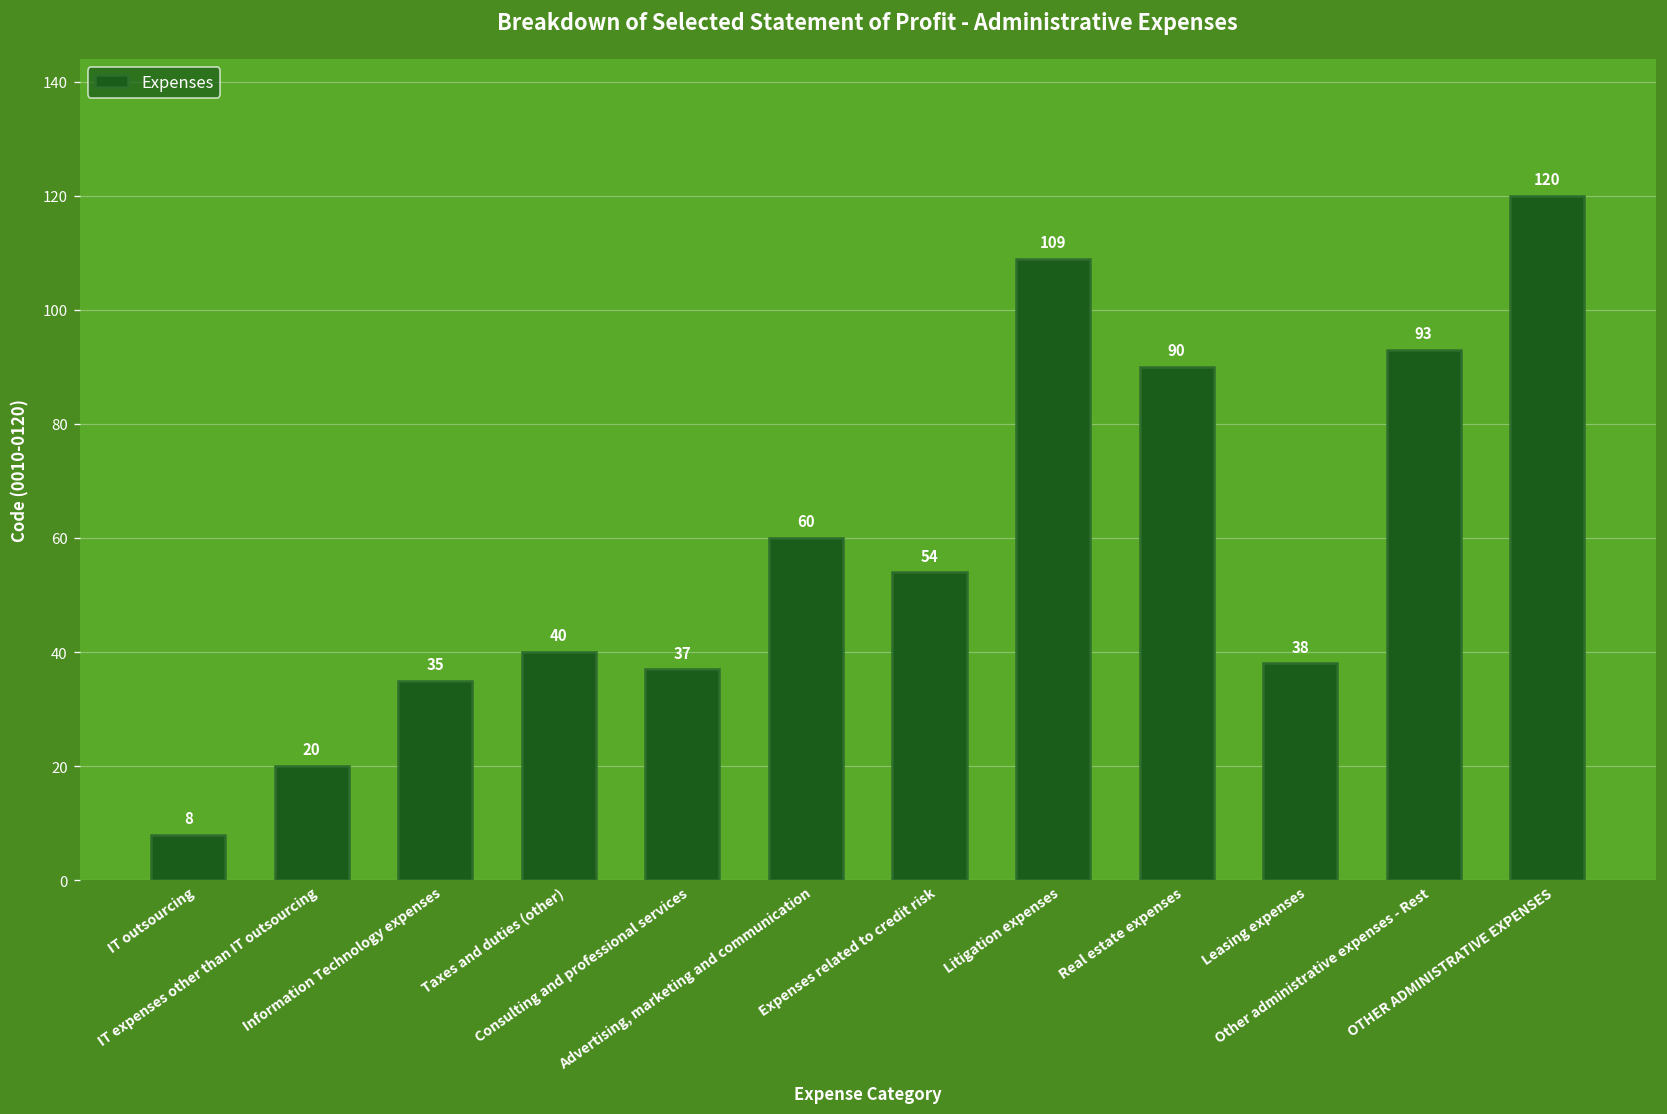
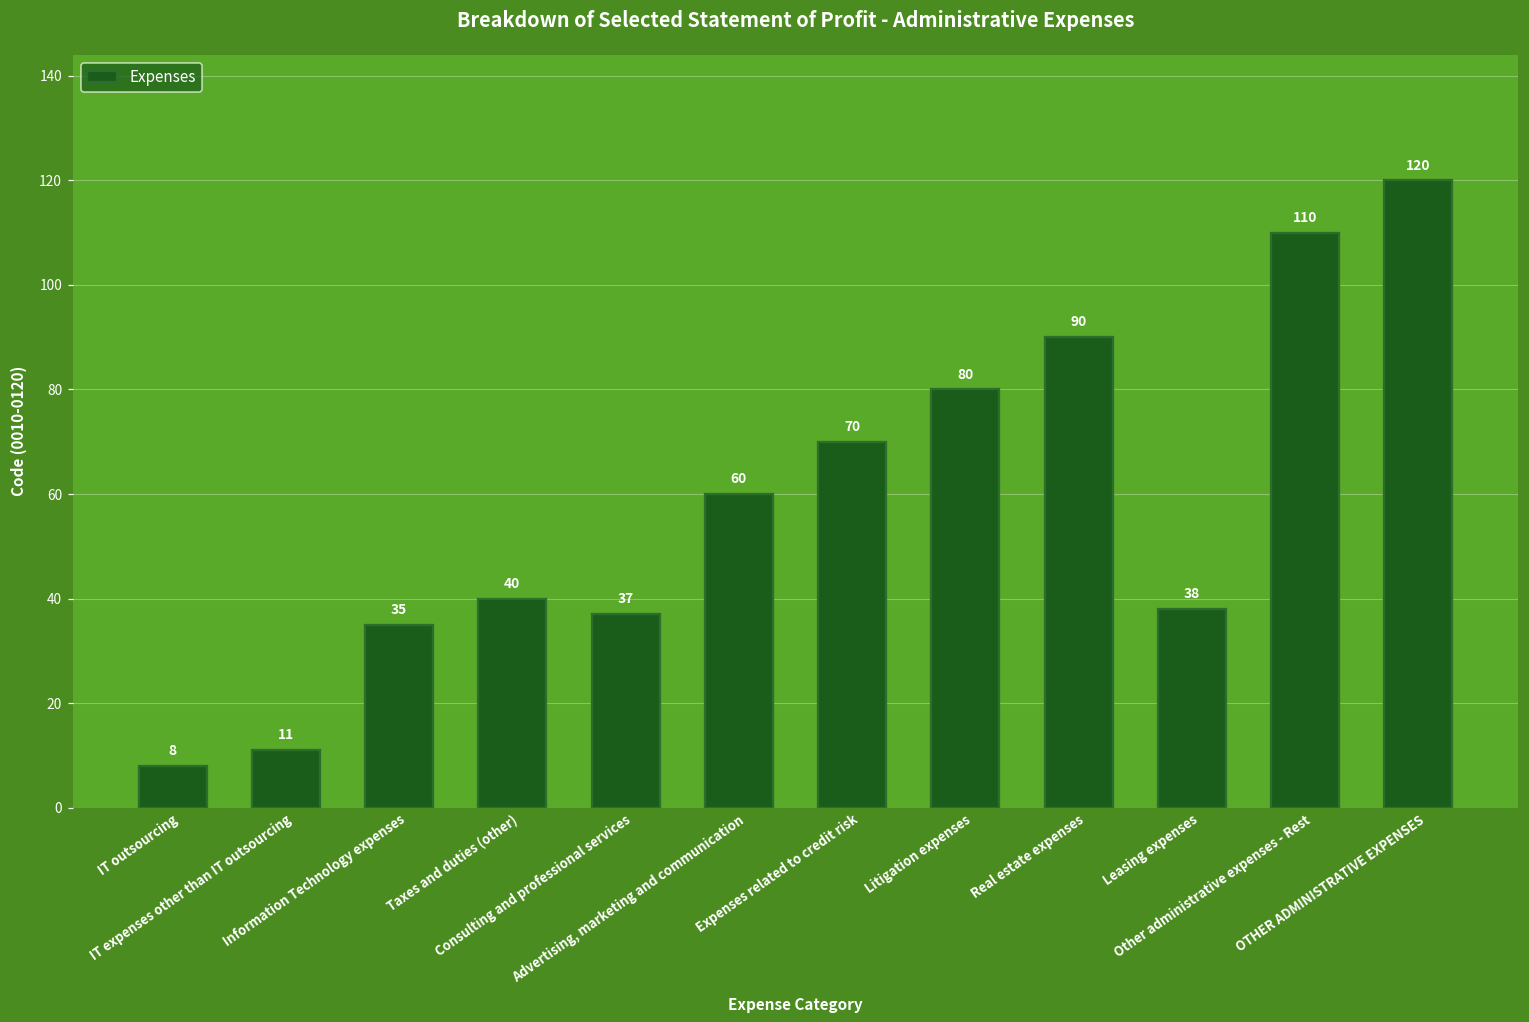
IT expenses other than IT outsourcing: 20 -> 11
Expenses related to credit risk: 54 -> 70
Litigation expenses: 109 -> 80
Other administrative expenses - Rest: 93 -> 110
